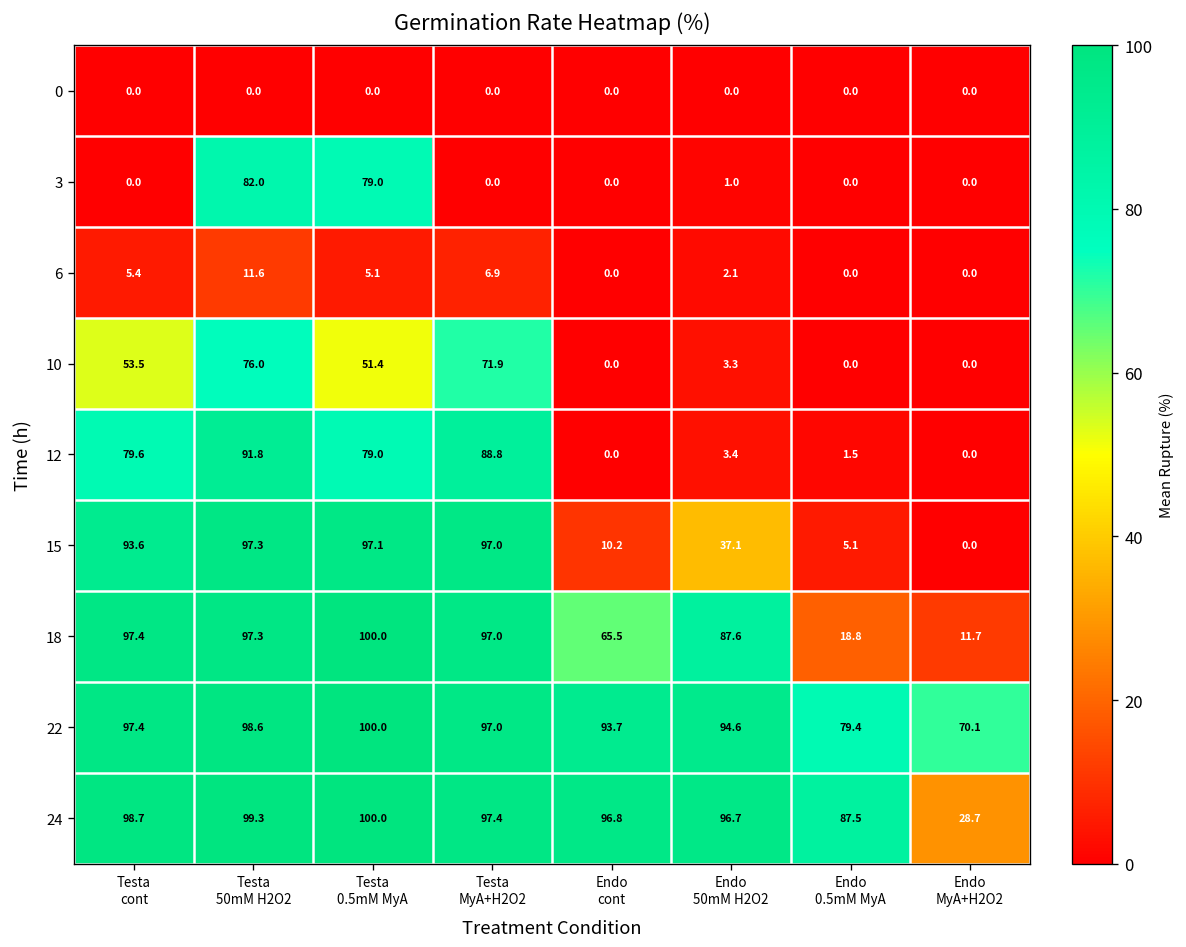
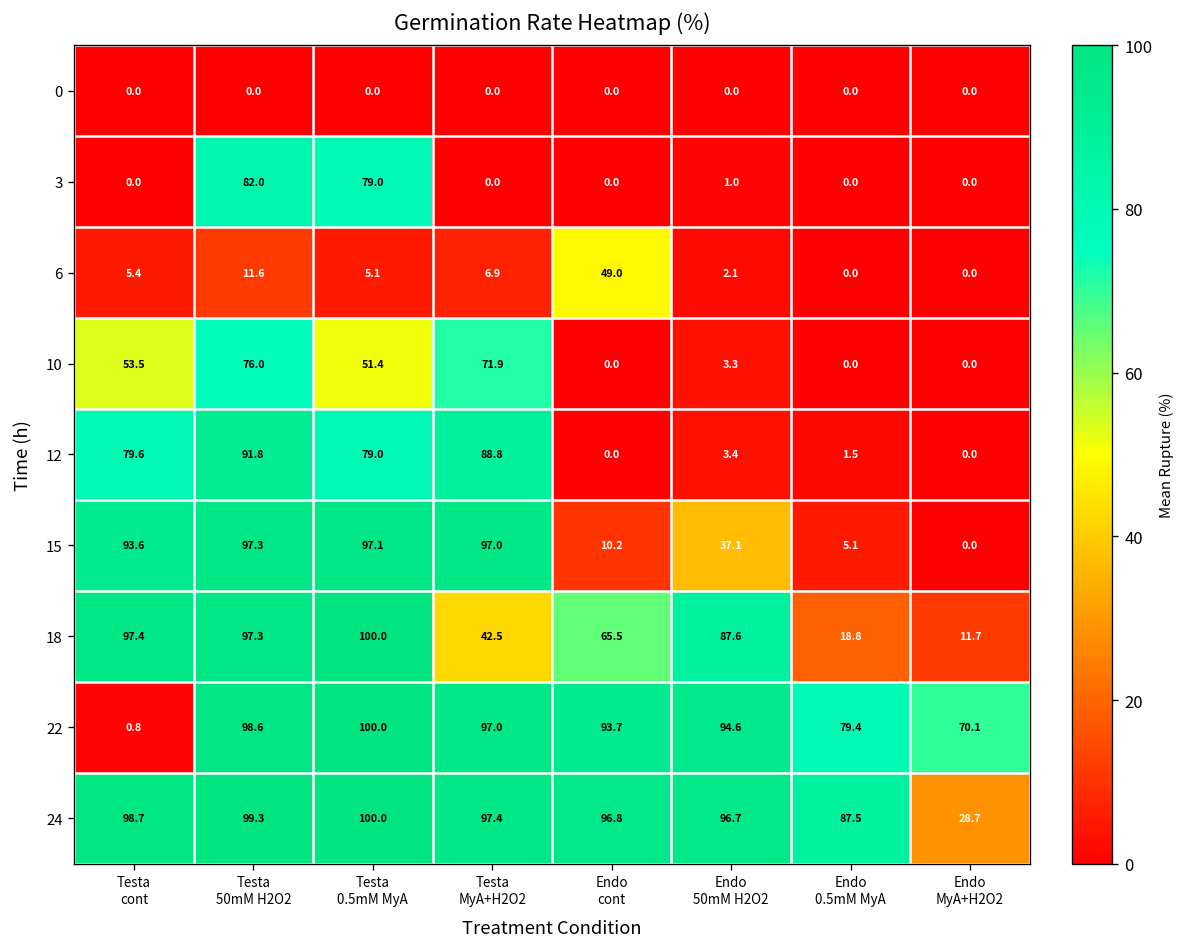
6, Endo cont: 0.0 -> 49.0
18, Testa MyA+H2O2: 97.0 -> 42.5
22, Testa cont: 97.4 -> 0.8
